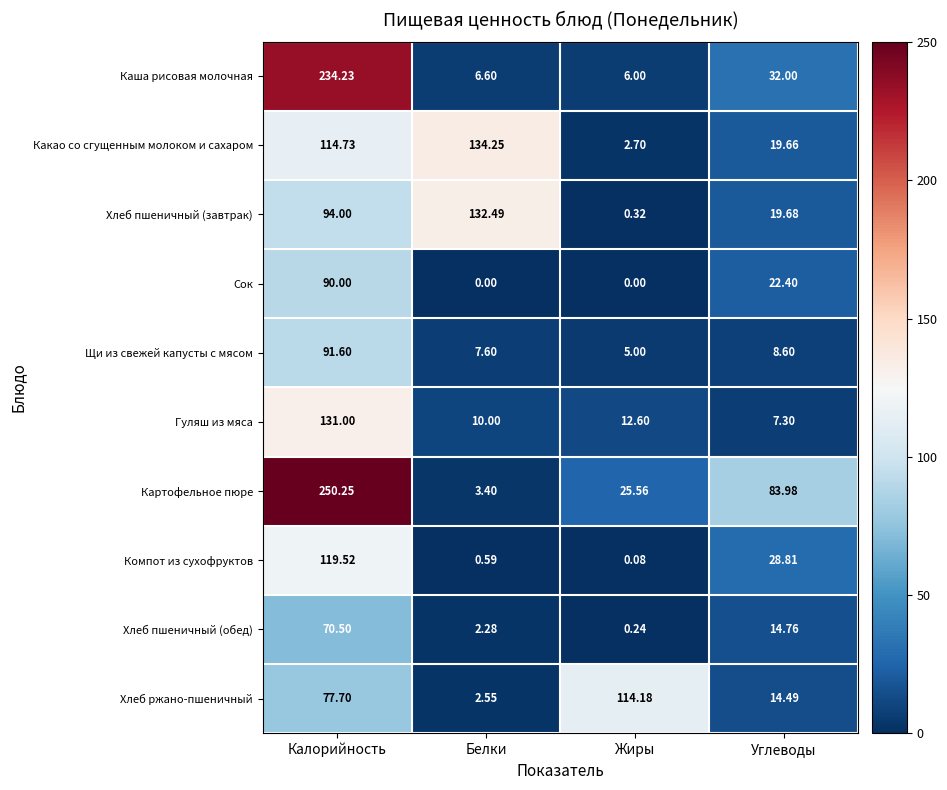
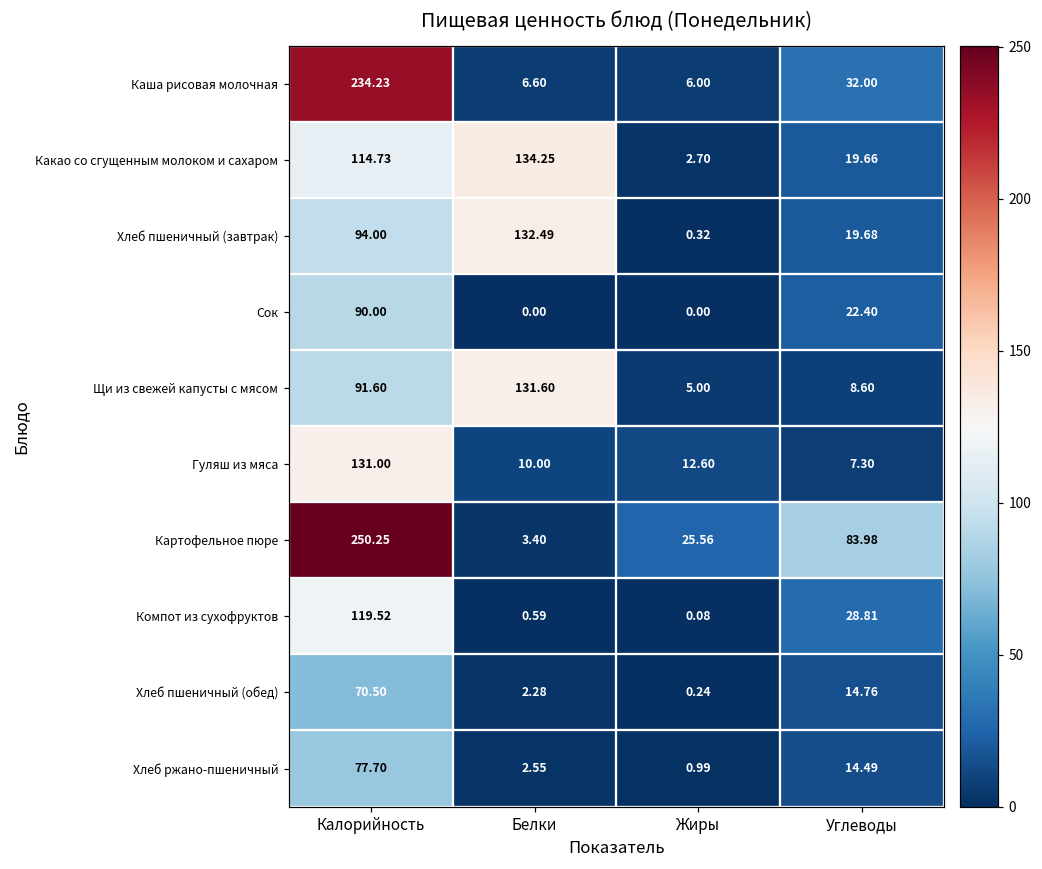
Щи из свежей капусты с мясом, Белки: 7.60 -> 131.60
Хлеб ржано-пшеничный, Жиры: 114.18 -> 0.99
